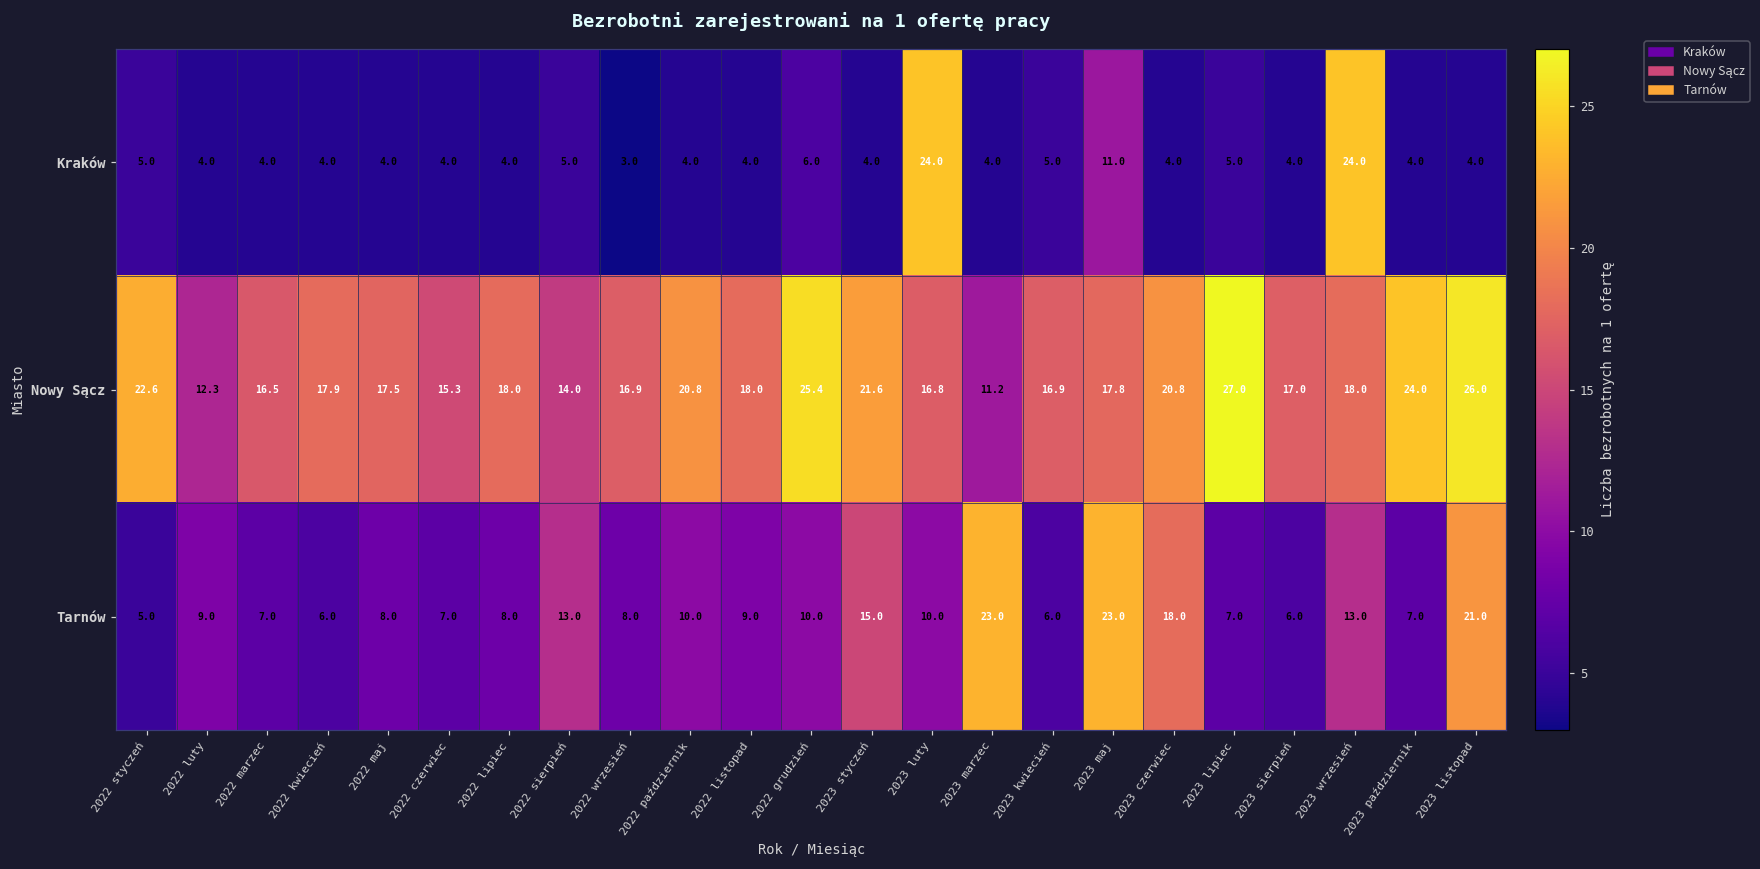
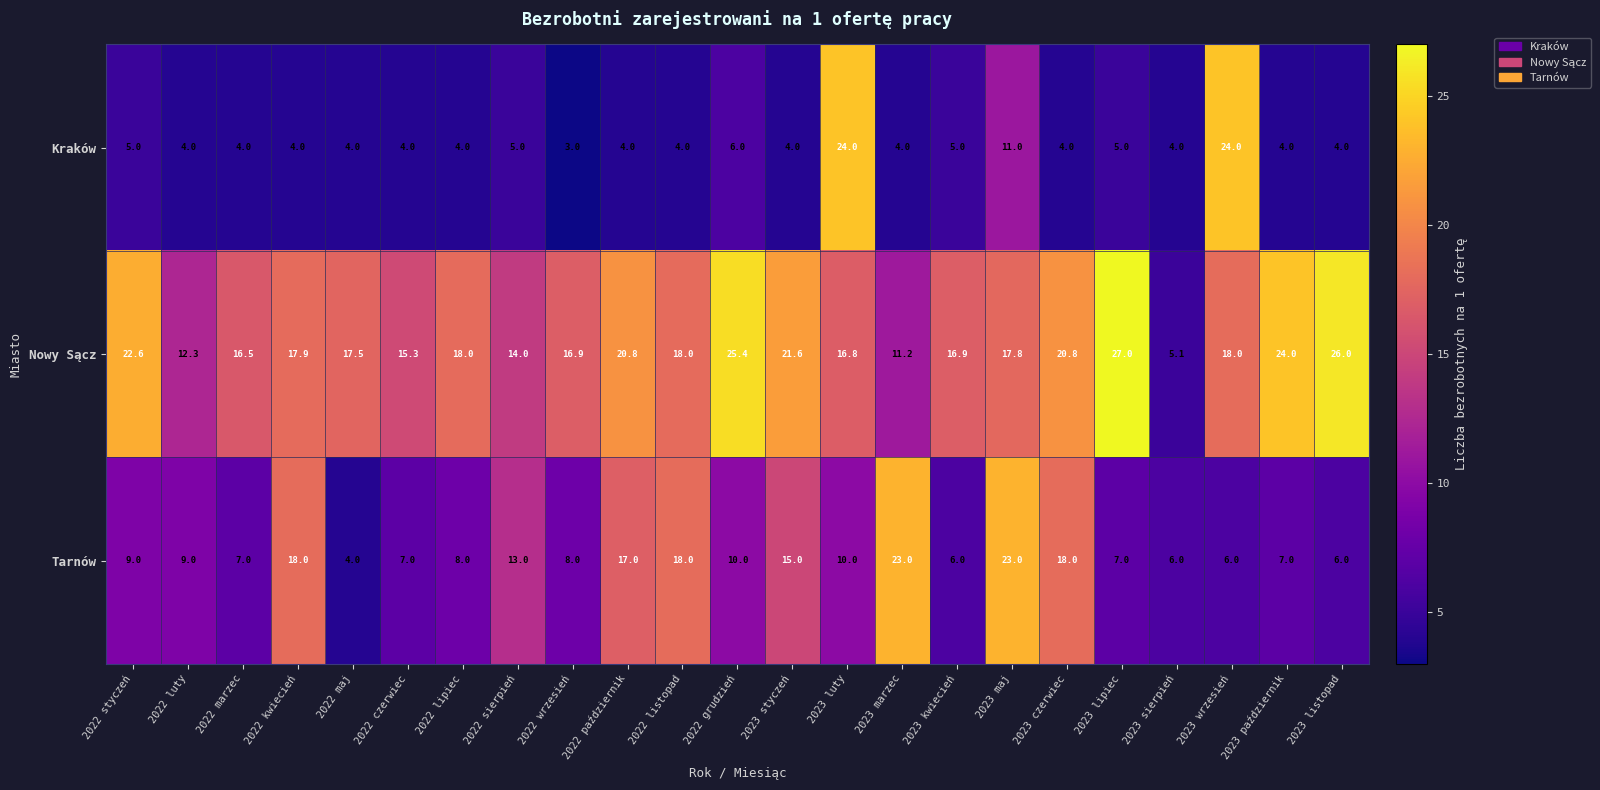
Nowy Sącz, 2023 sierpień: 17.0 -> 5.1
Tarnów, 2022 styczeń: 5.0 -> 9.0
Tarnów, 2022 kwiecień: 6.0 -> 18.0
Tarnów, 2022 maj: 8.0 -> 4.0
Tarnów, 2022 październik: 10.0 -> 17.0
Tarnów, 2022 listopad: 9.0 -> 18.0
Tarnów, 2023 wrzesień: 13.0 -> 6.0
Tarnów, 2023 listopad: 21.0 -> 6.0
